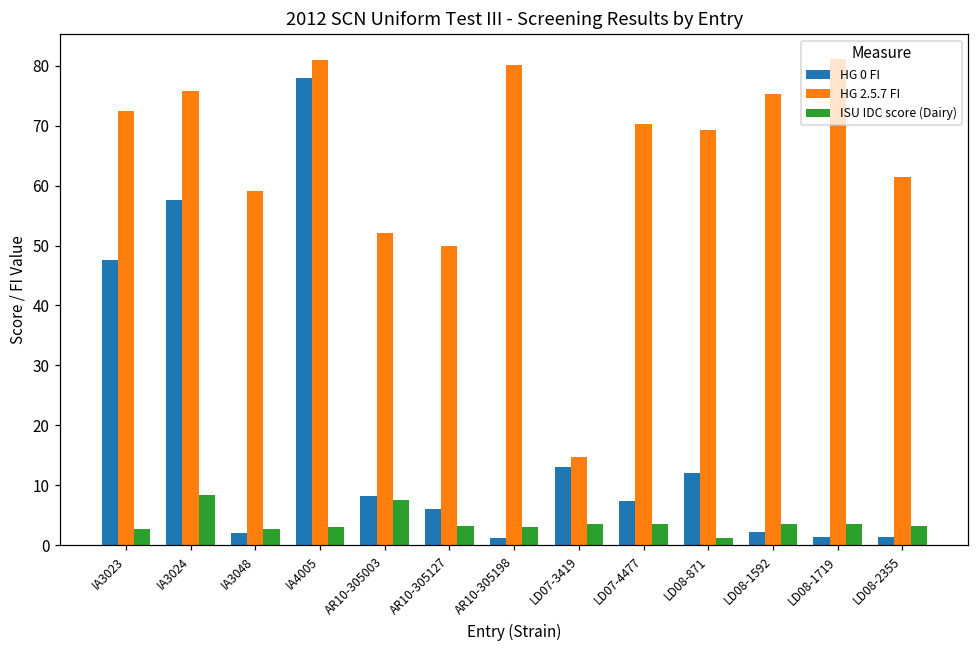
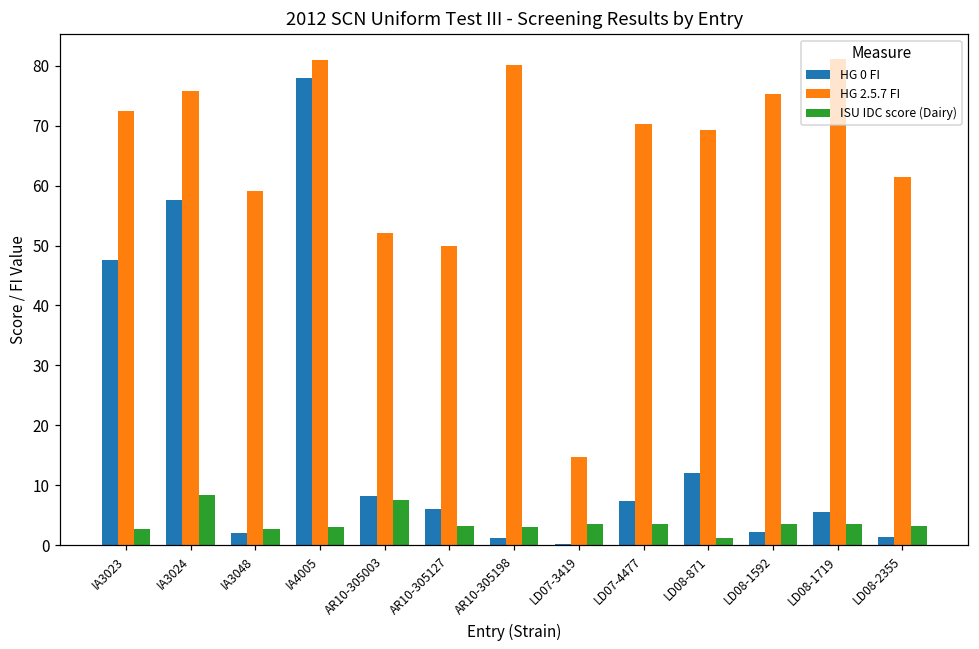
HG 0 FI, LD07-3419: 13 -> 0
HG 0 FI, LD08-1719: 1 -> 6
